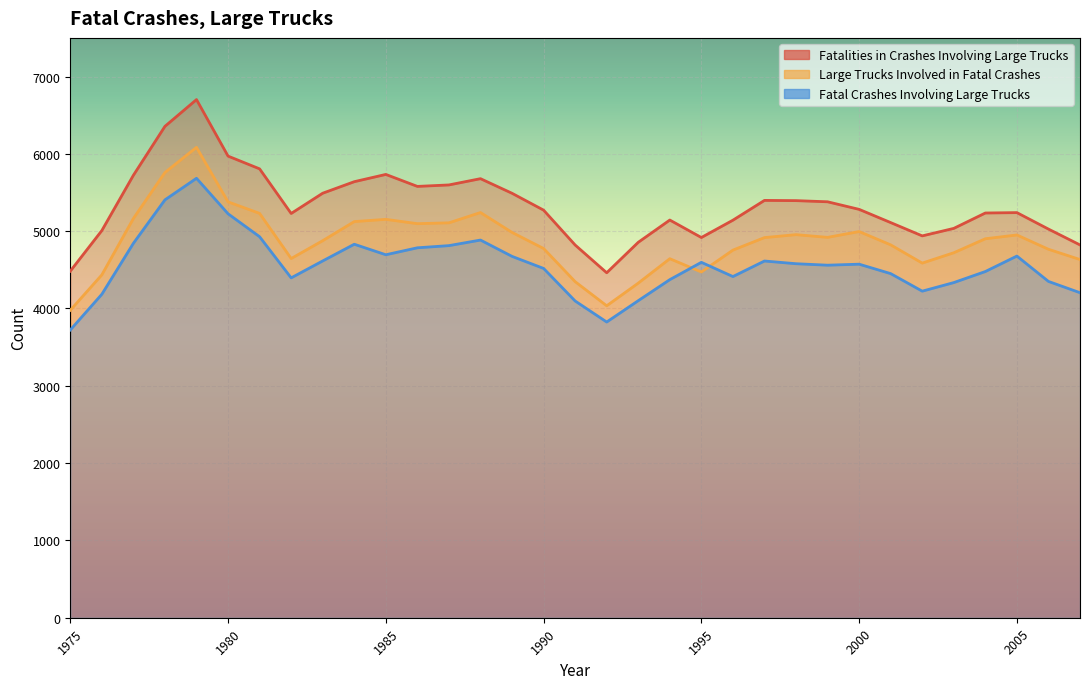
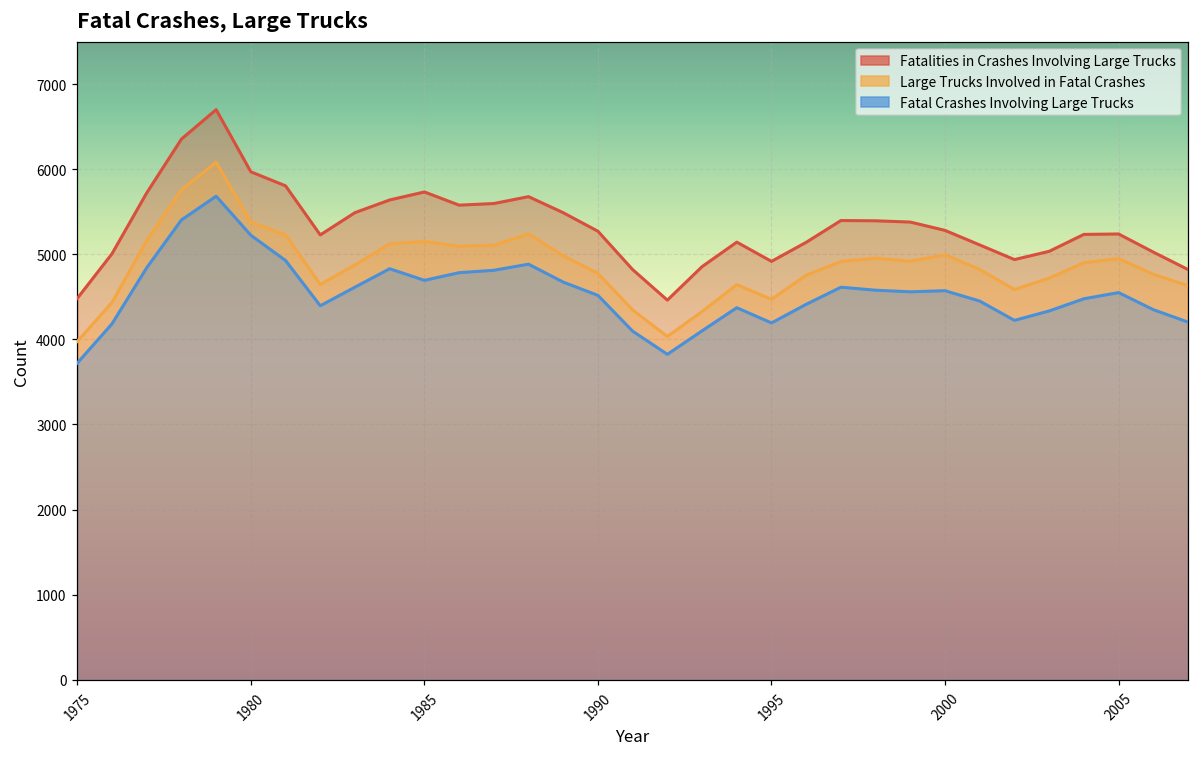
Fatal Crashes Involving Large Trucks, 1995: 4600 -> 4200
Fatal Crashes Involving Large Trucks, 2005: 4700 -> 4600
